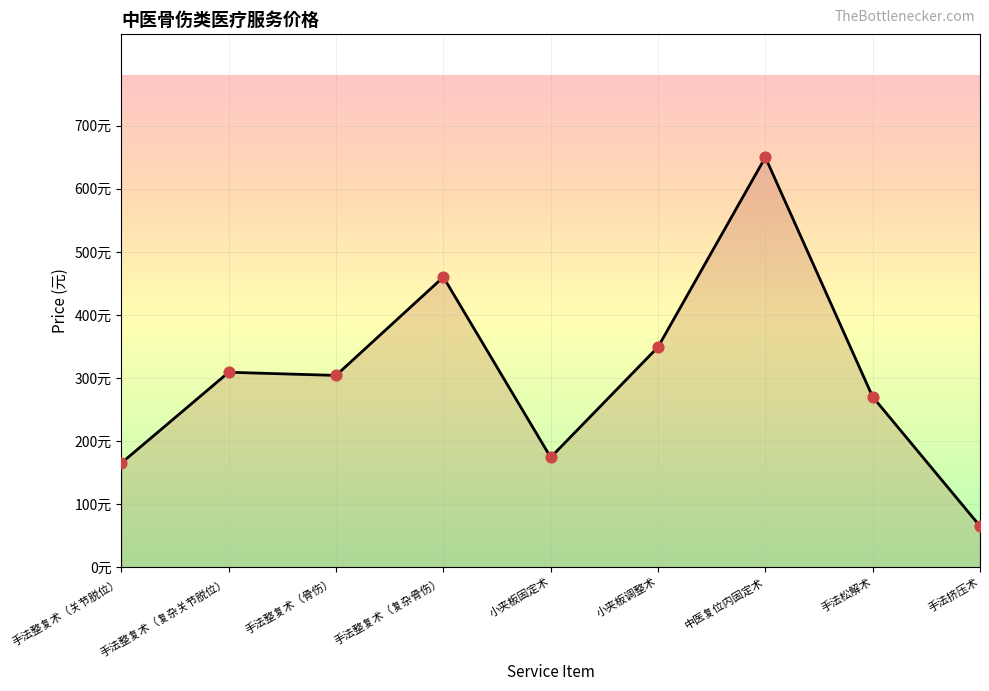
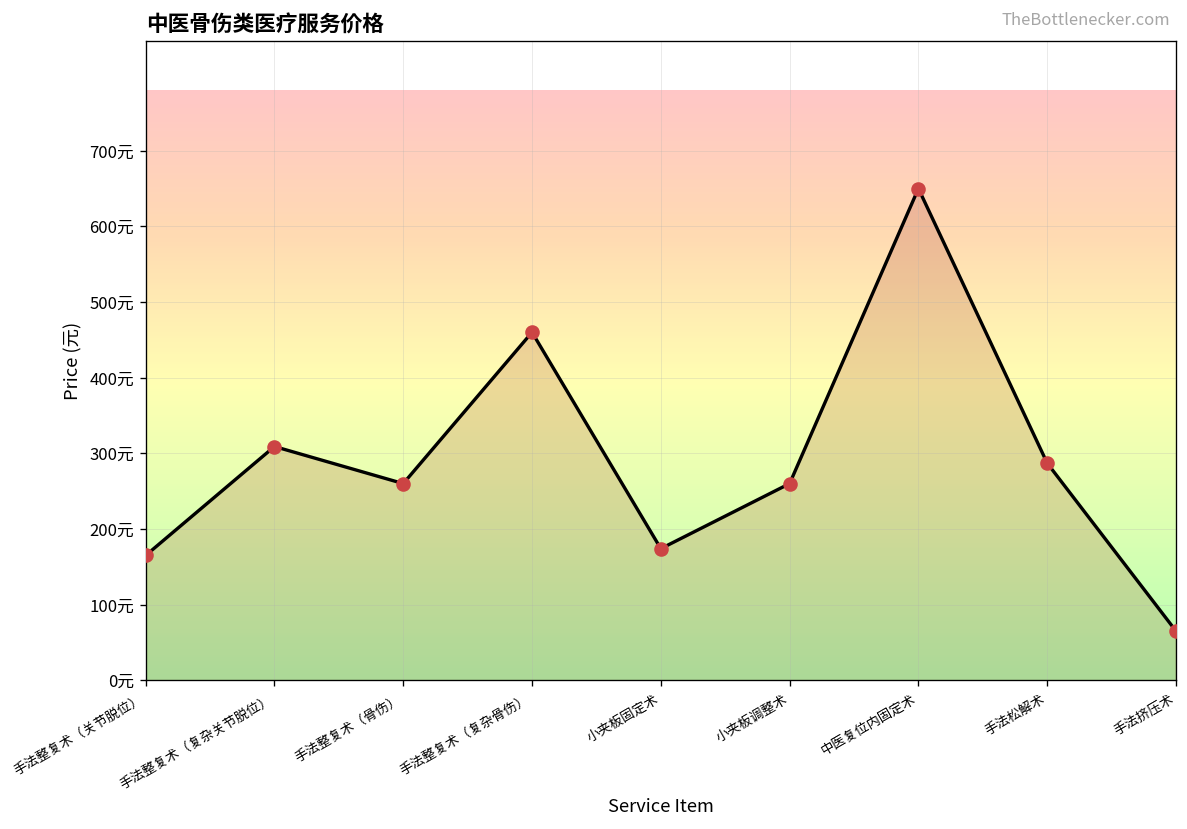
手法整复术（骨伤）: 300元 -> 260元
小夹板调整术: 350元 -> 260元
手法松解术: 270元 -> 290元
